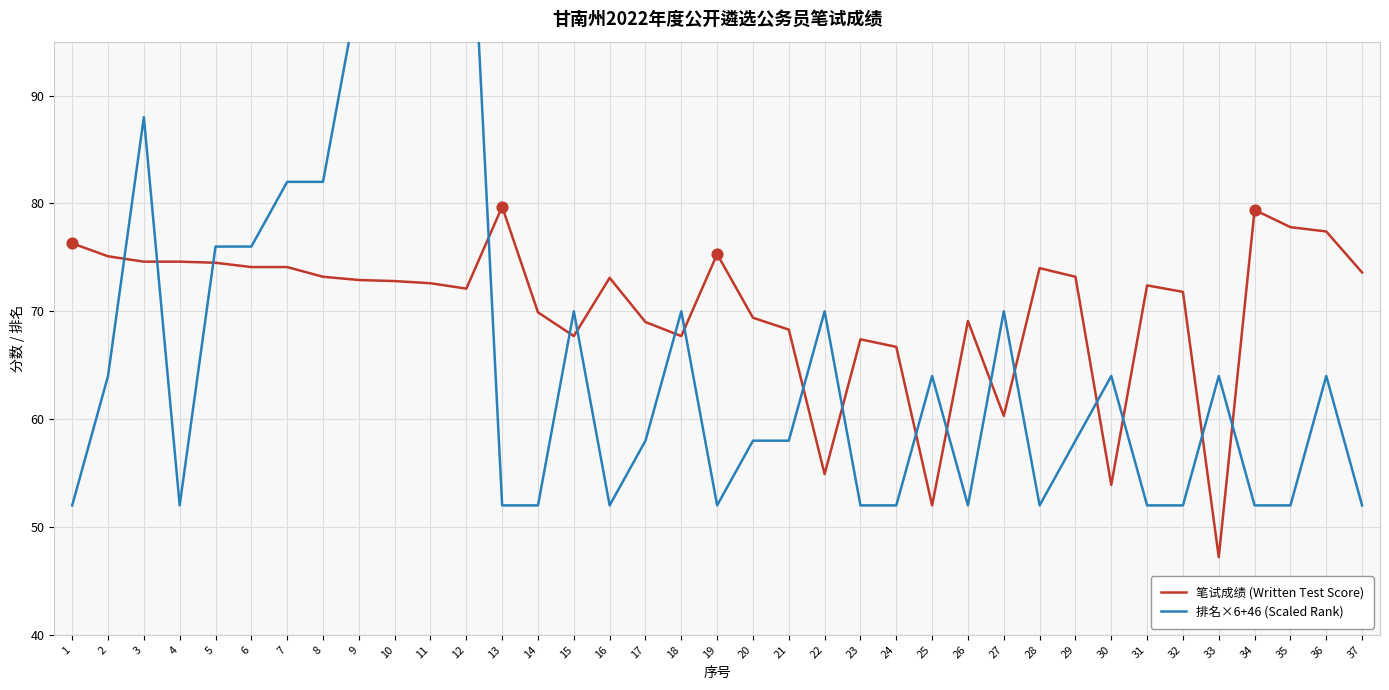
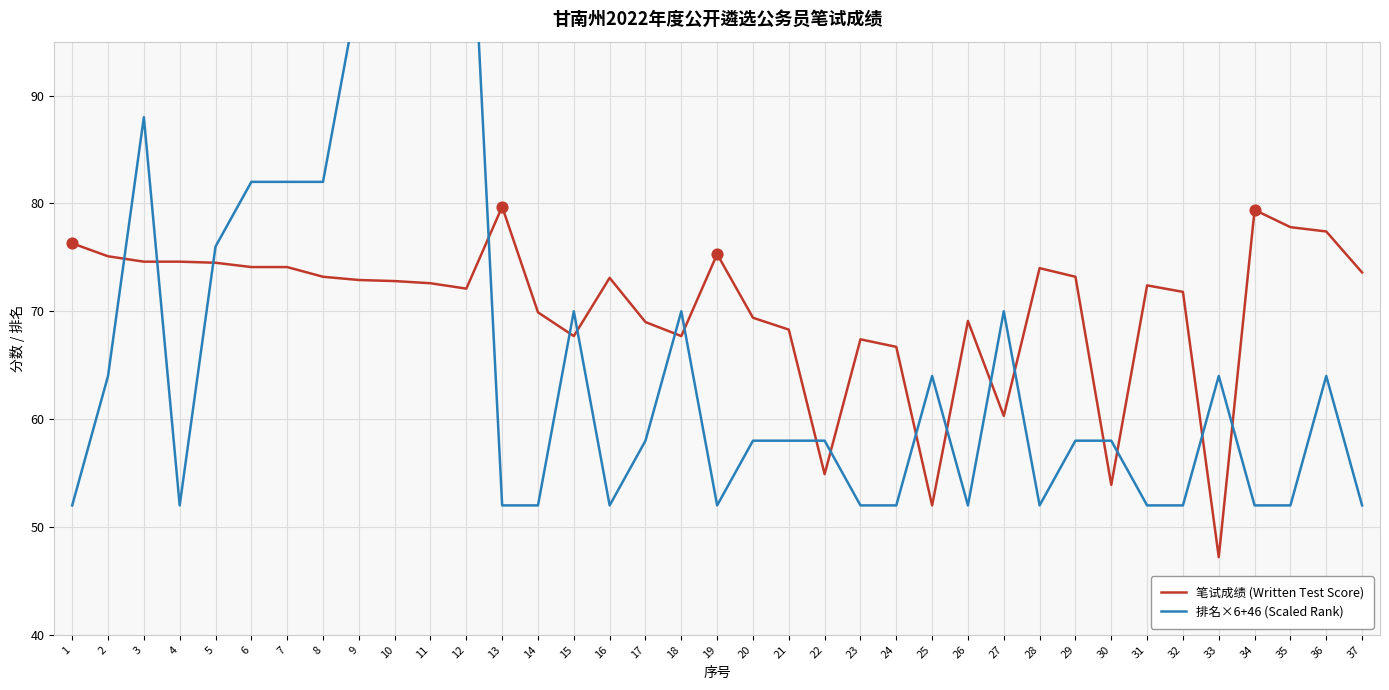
排名×6+46 (Scaled Rank), 6: 76.0 -> 82.0
排名×6+46 (Scaled Rank), 22: 70.0 -> 58.0
排名×6+46 (Scaled Rank), 30: 64.0 -> 58.0
